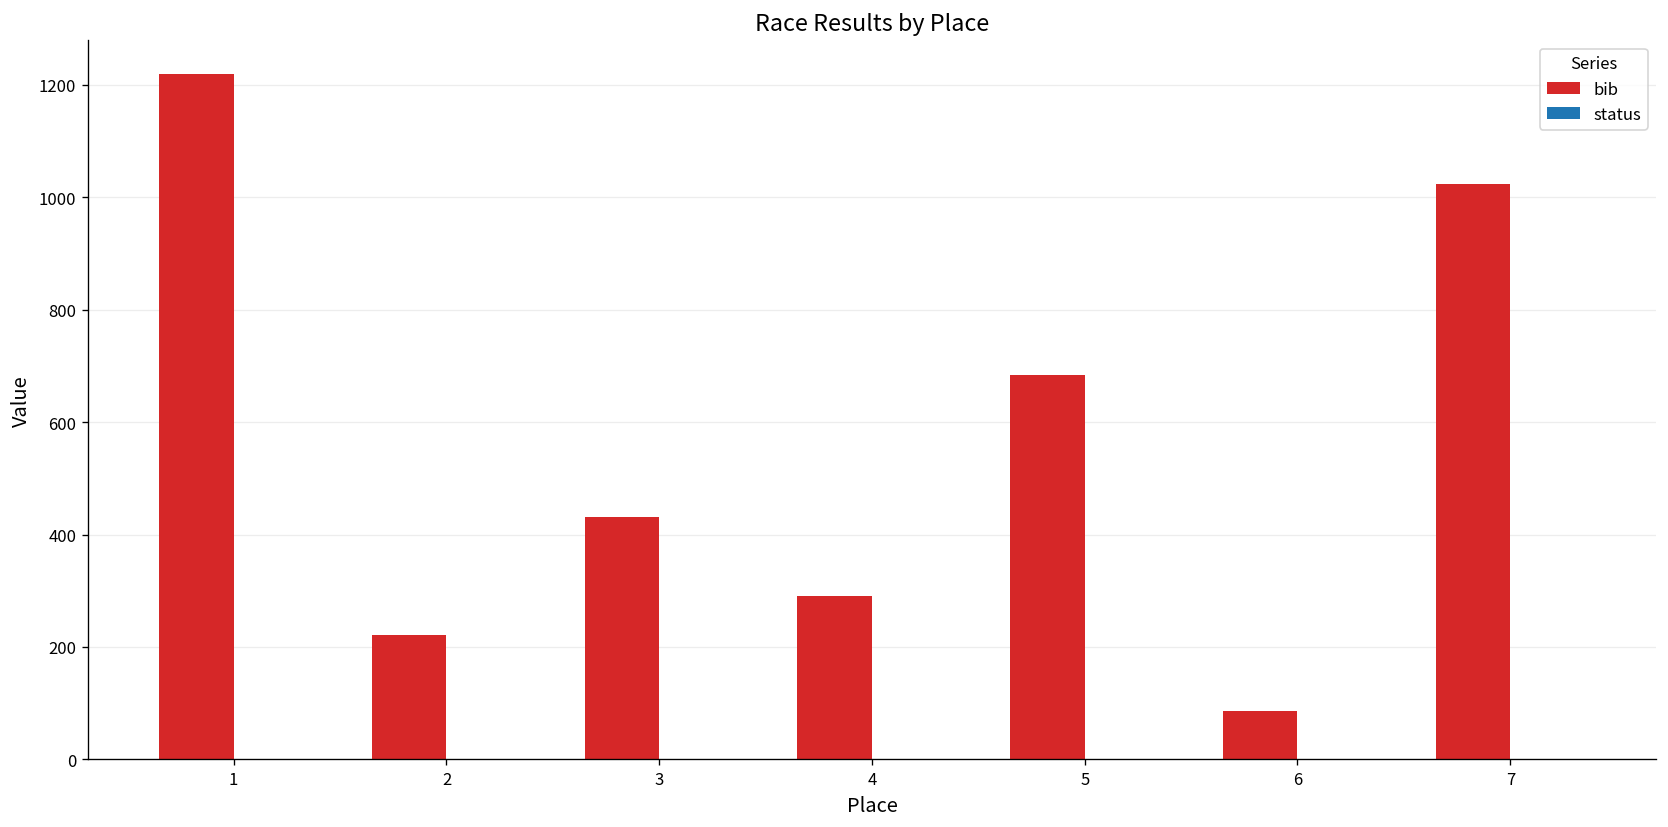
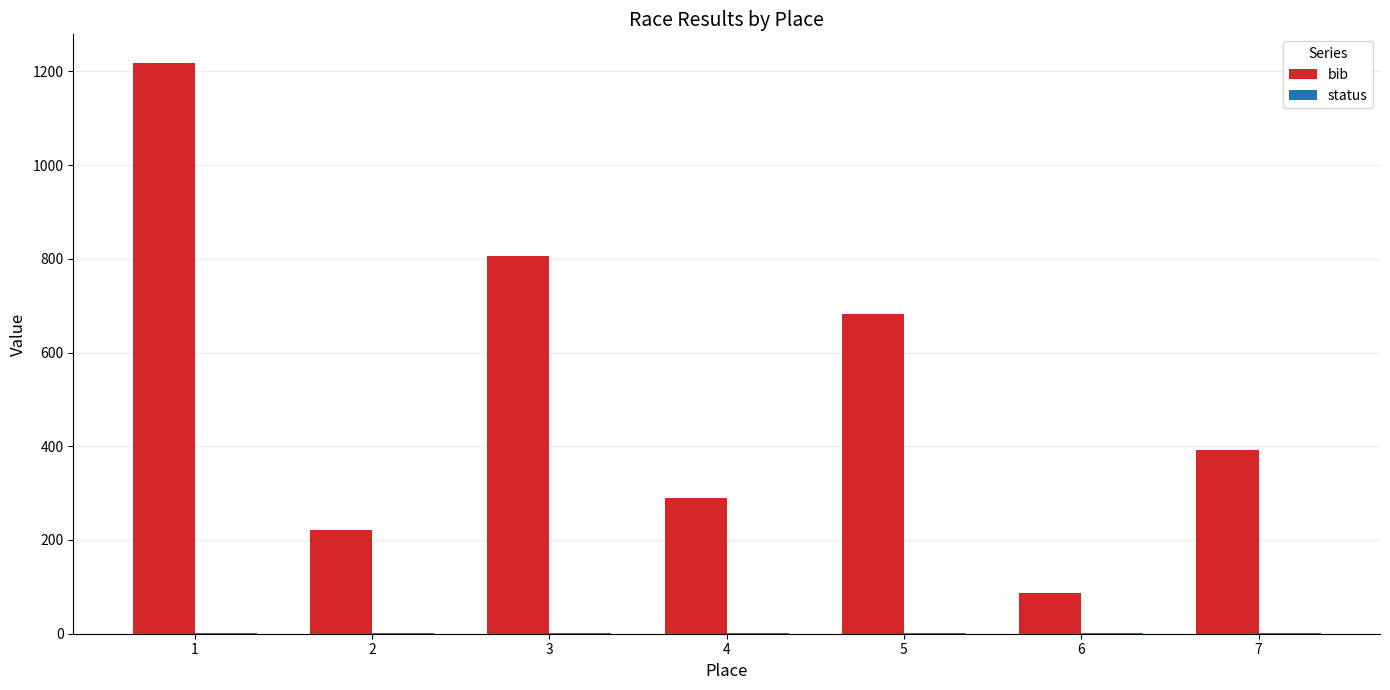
bib, 3: 430 -> 810
bib, 7: 1020 -> 390
